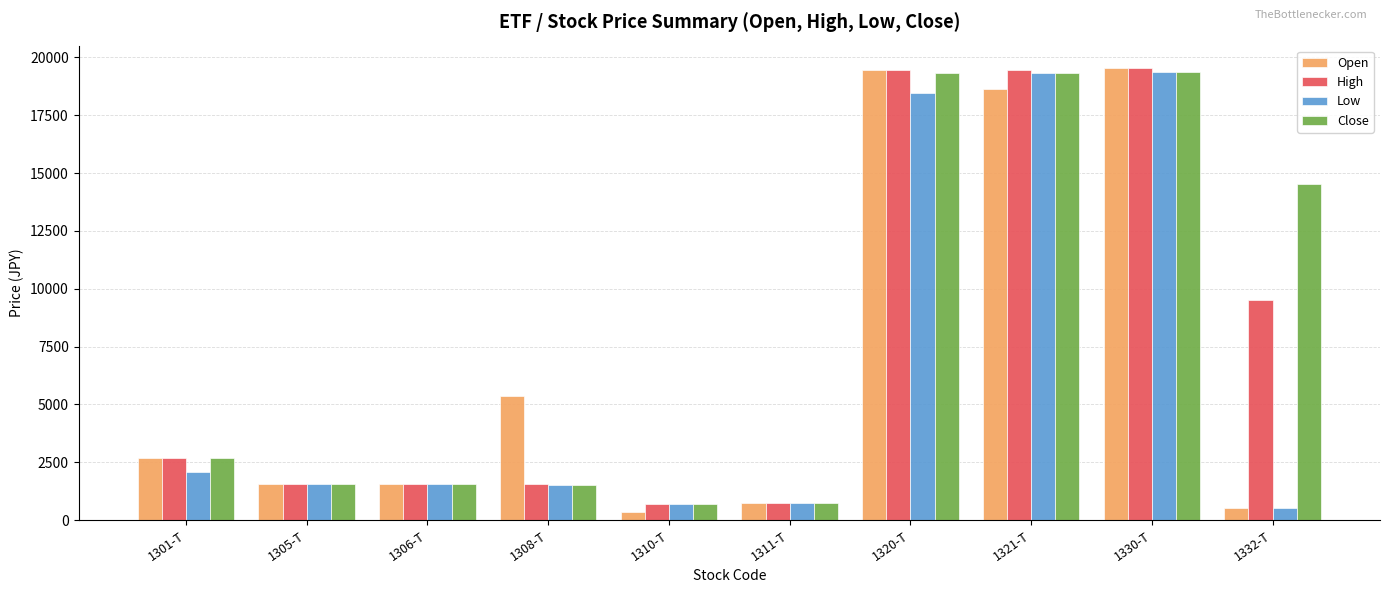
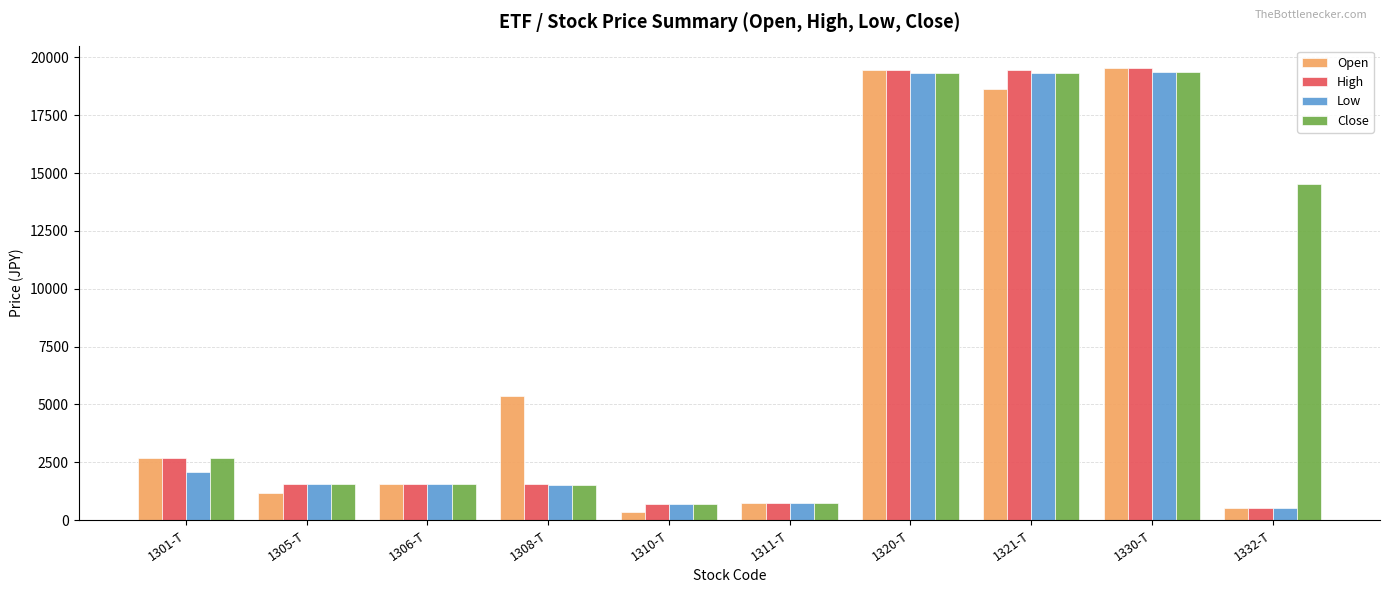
Open, 1305-T: 1600 -> 1200
Low, 1320-T: 18500 -> 19300
High, 1332-T: 9500 -> 500
